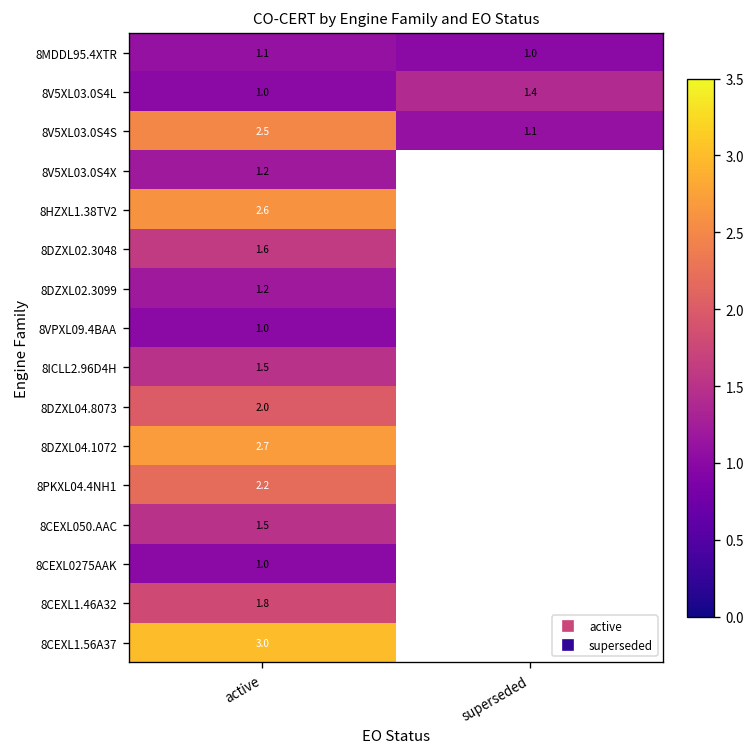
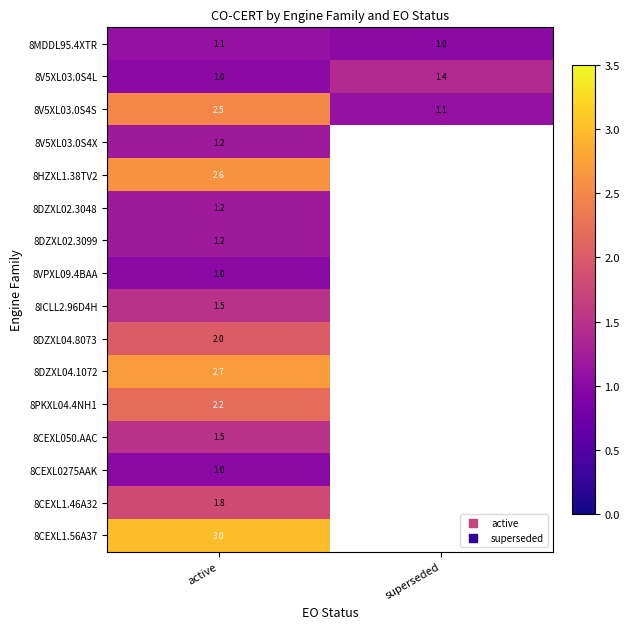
8DZXL02.3048, active: 1.6 -> 1.2
